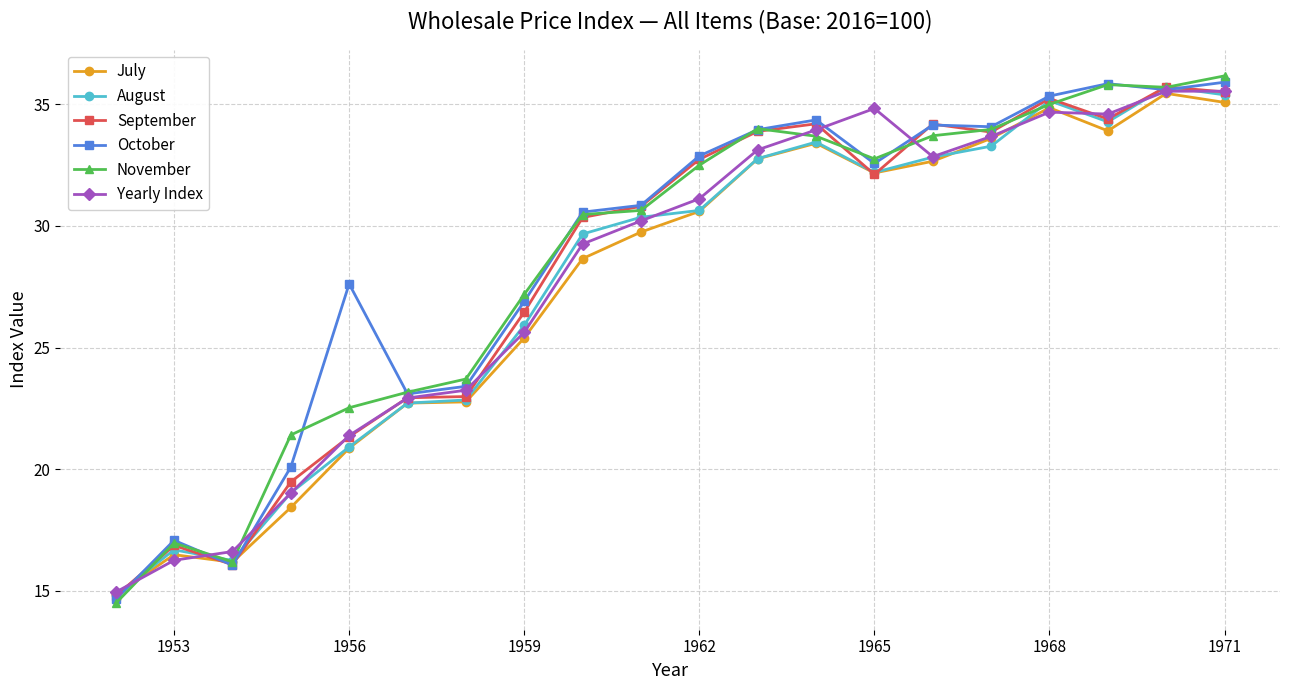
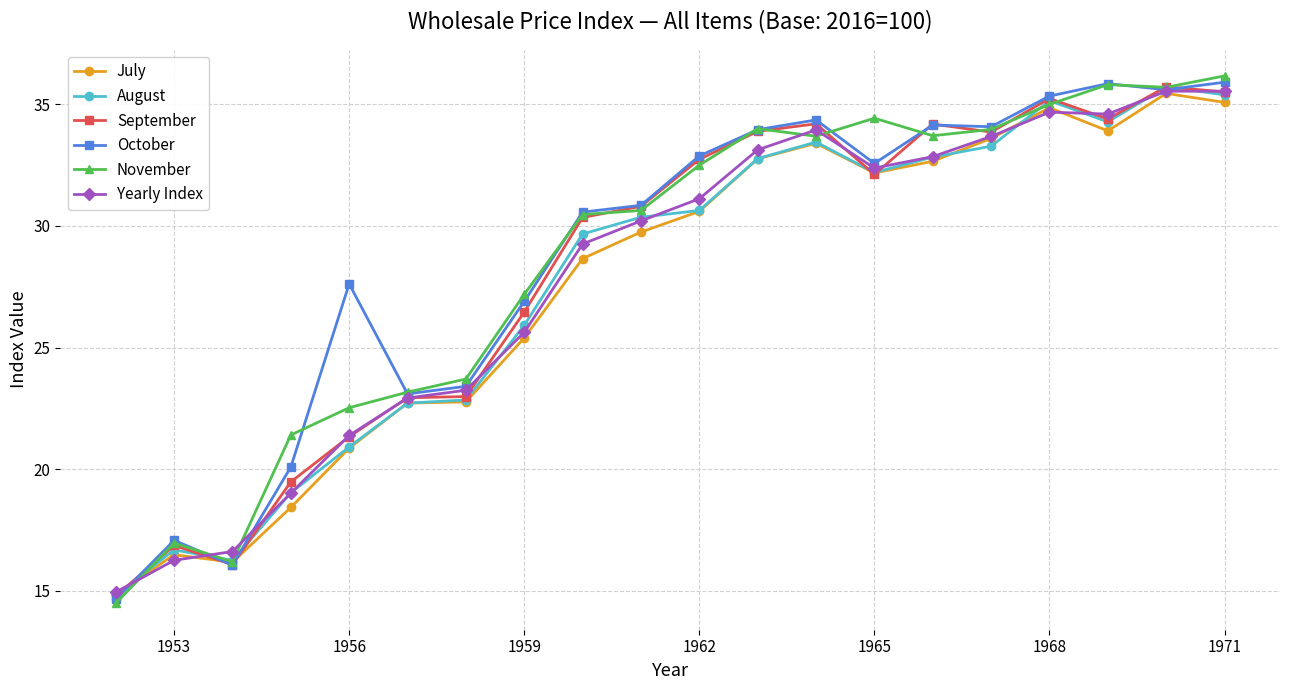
November, 1965: 32.8 -> 34.4
Yearly Index, 1965: 34.8 -> 32.4
